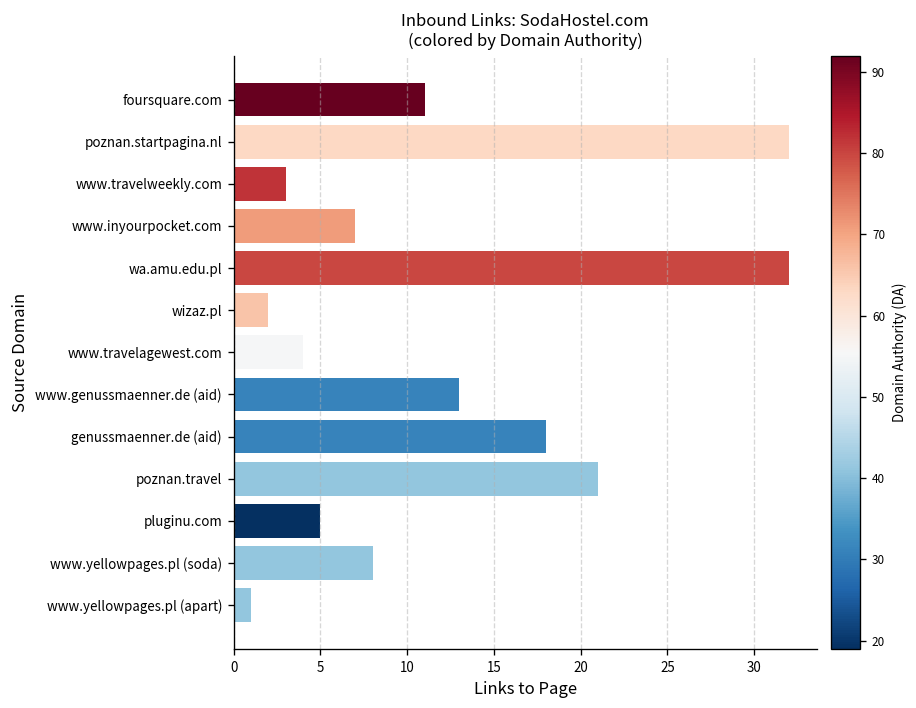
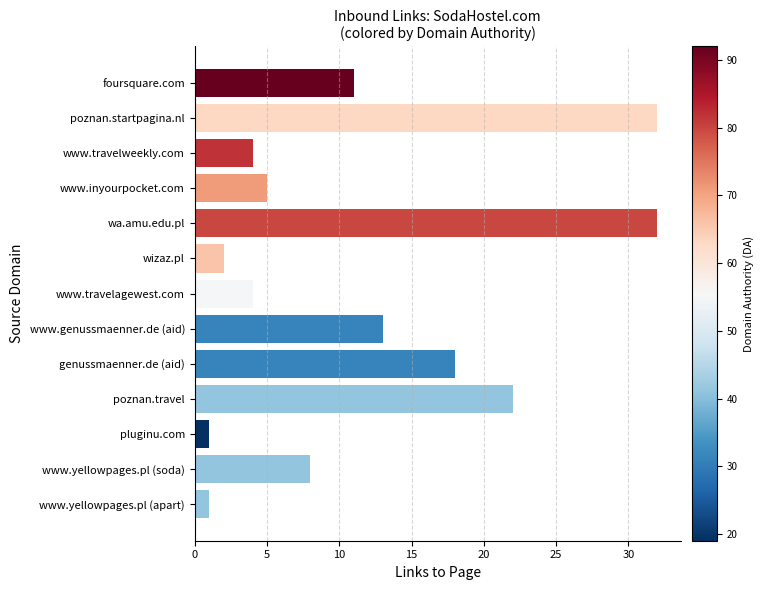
www.travelweekly.com: 3 -> 4
www.inyourpocket.com: 7 -> 5
poznan.travel: 21 -> 22
pluginu.com: 5 -> 1
